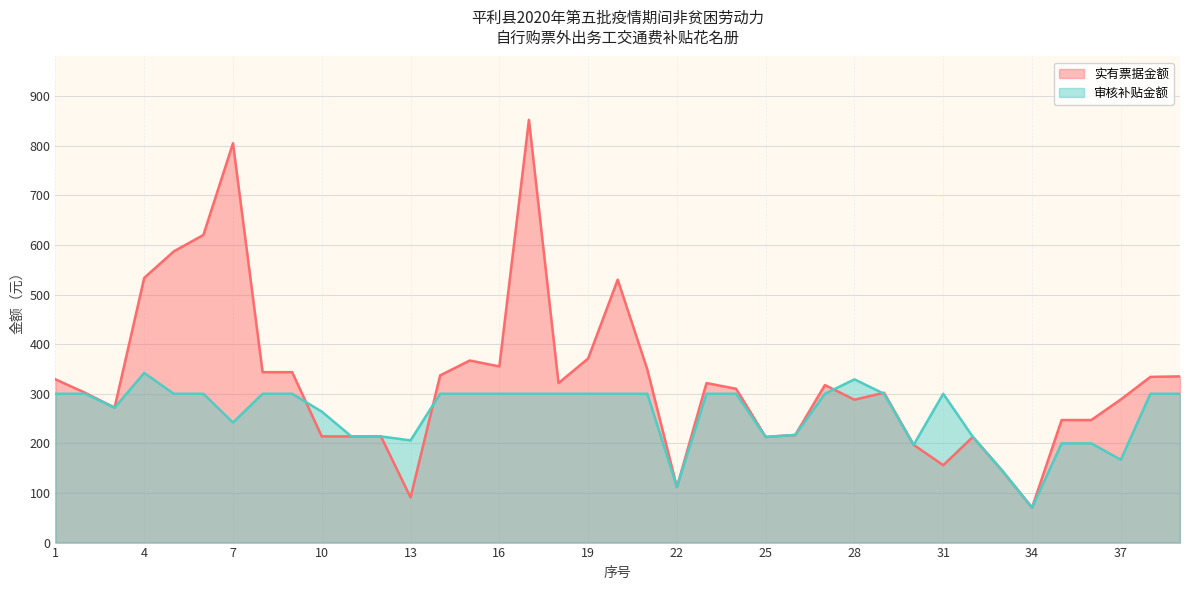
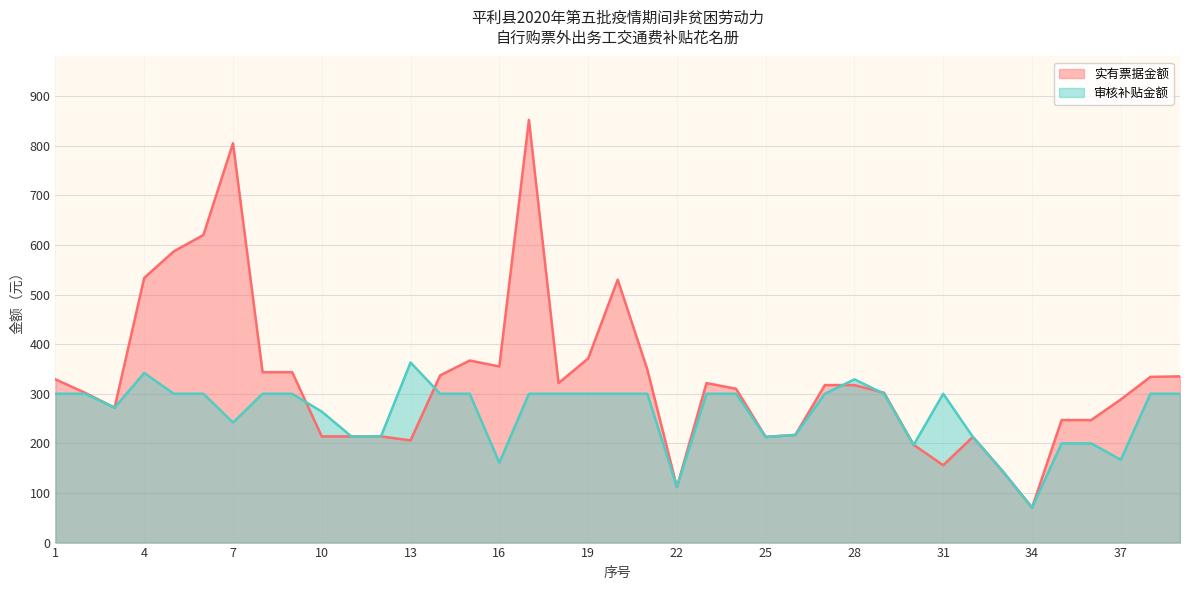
实有票据金额, 13: 90 -> 210
审核补贴金额, 13: 210 -> 360
审核补贴金额, 16: 300 -> 160
实有票据金额, 28: 290 -> 320
